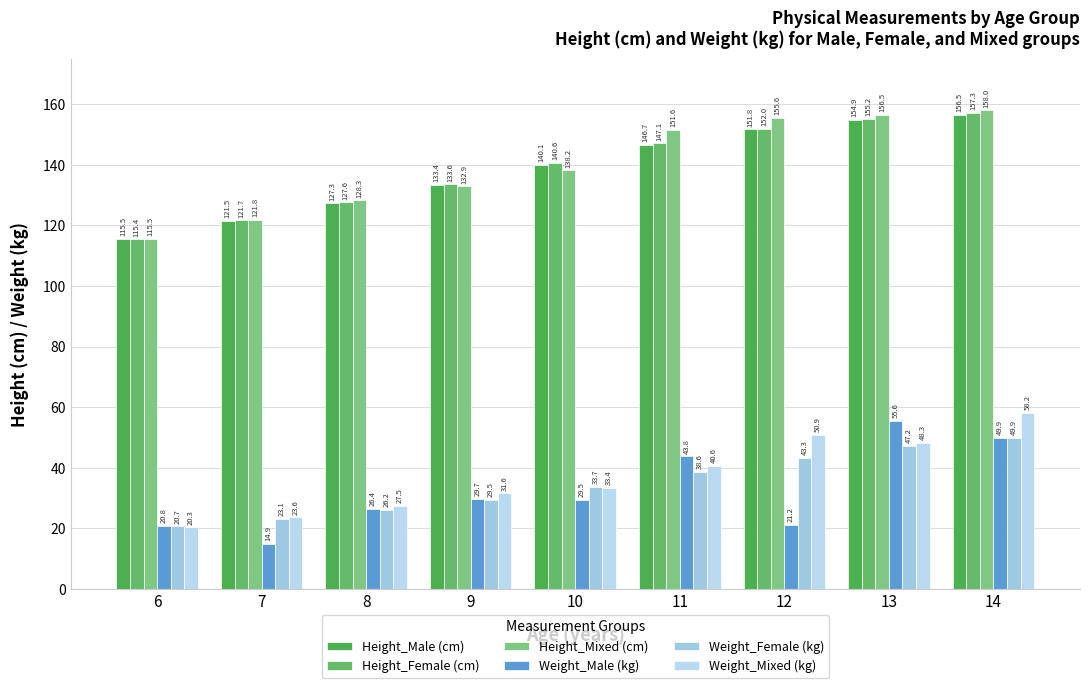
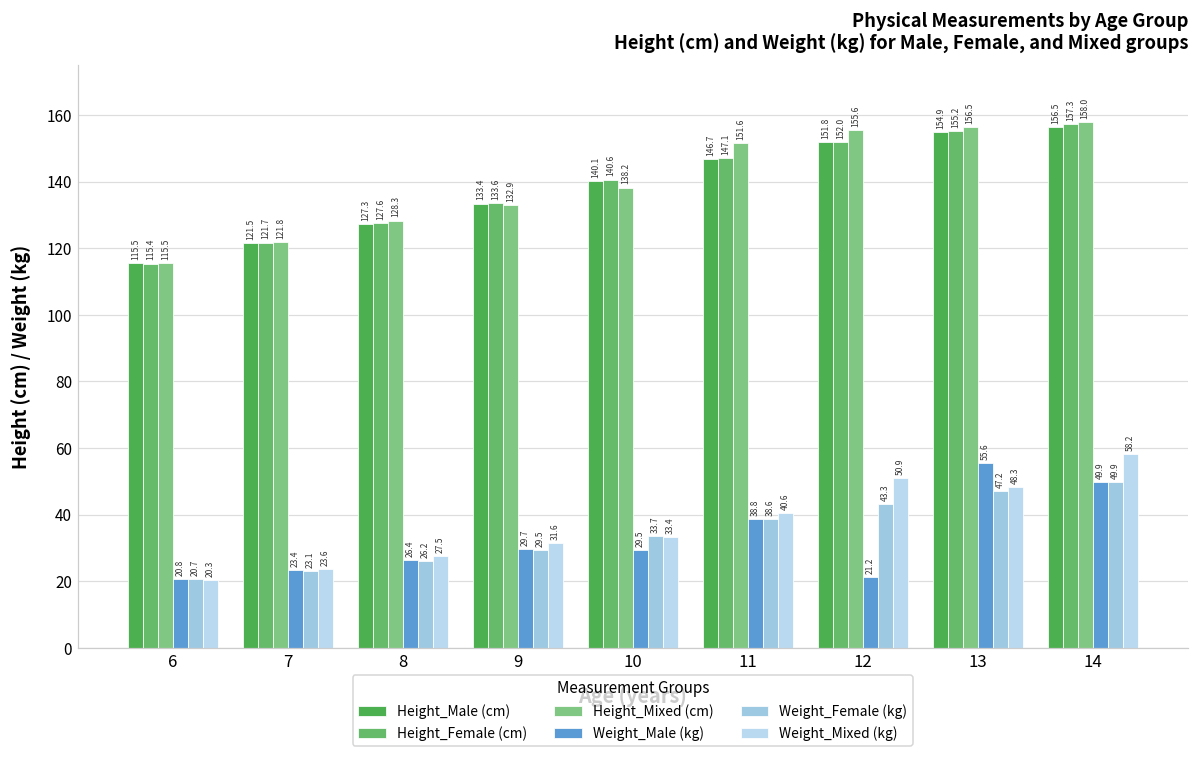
Weight_Male (kg), 7: 14.9 -> 23.4
Weight_Male (kg), 11: 43.8 -> 38.8
